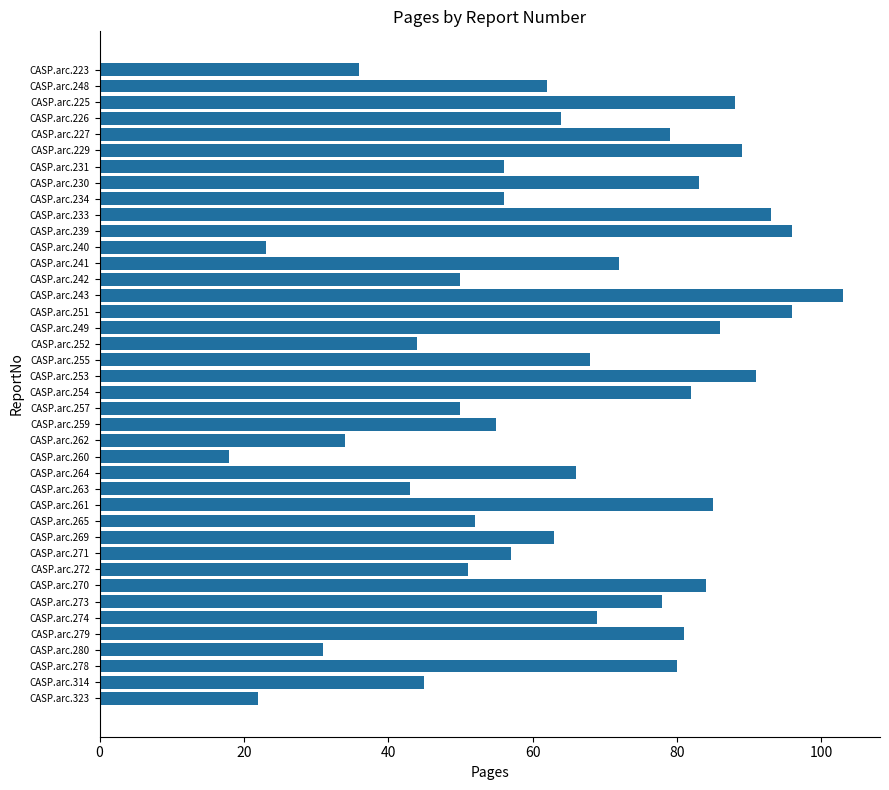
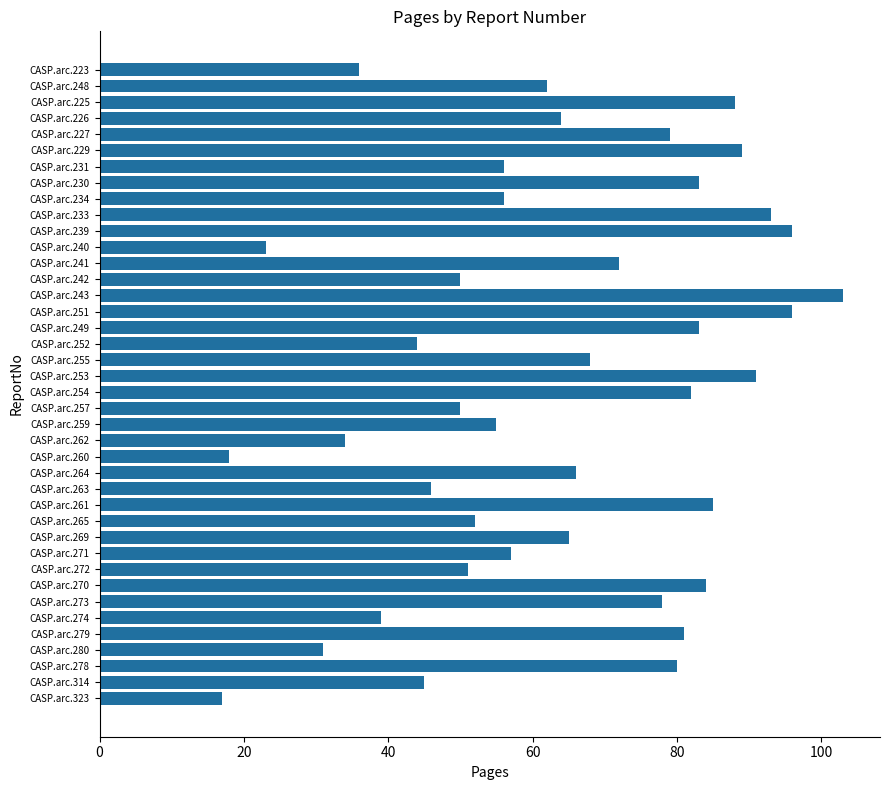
CASP.arc.249: 86 -> 83
CASP.arc.263: 43 -> 46
CASP.arc.269: 63 -> 65
CASP.arc.274: 69 -> 39
CASP.arc.323: 22 -> 17
